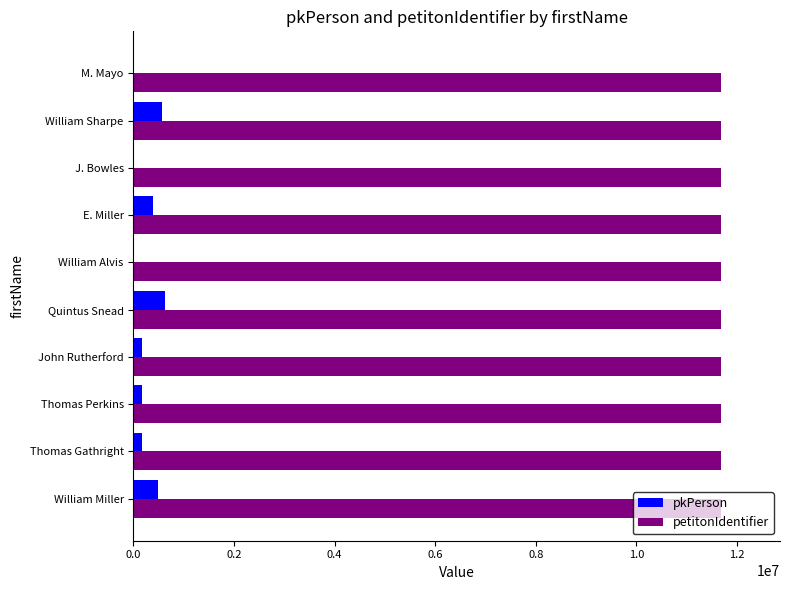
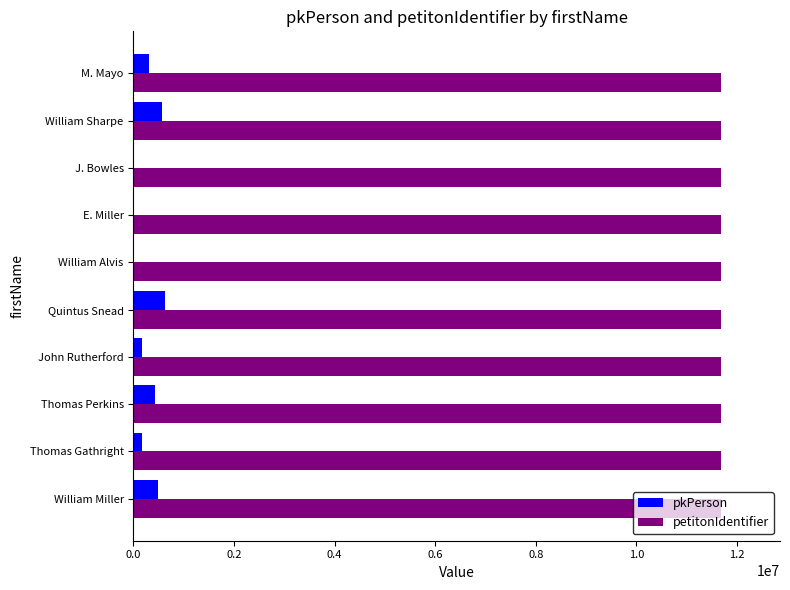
pkPerson, M. Mayo: 0 -> 300000
pkPerson, E. Miller: 400000 -> 0
pkPerson, Thomas Perkins: 200000 -> 400000
